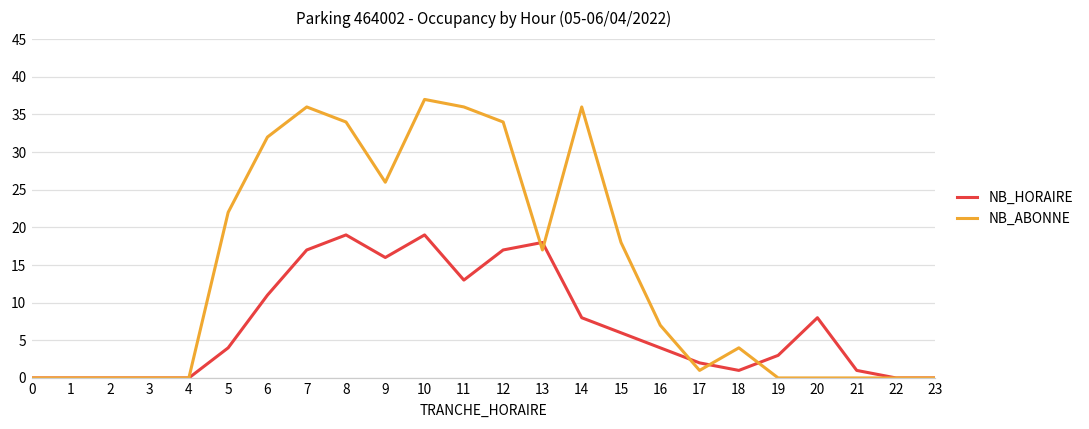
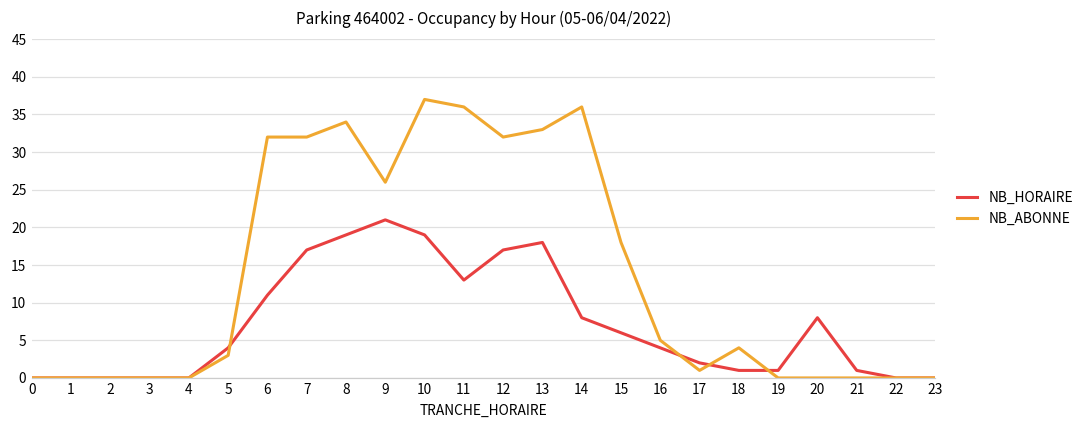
NB_ABONNE, 5: 22 -> 3
NB_ABONNE, 7: 36 -> 32
NB_HORAIRE, 9: 16 -> 21
NB_ABONNE, 12: 34 -> 32
NB_ABONNE, 13: 17 -> 33
NB_ABONNE, 16: 7 -> 5
NB_HORAIRE, 19: 3 -> 1
